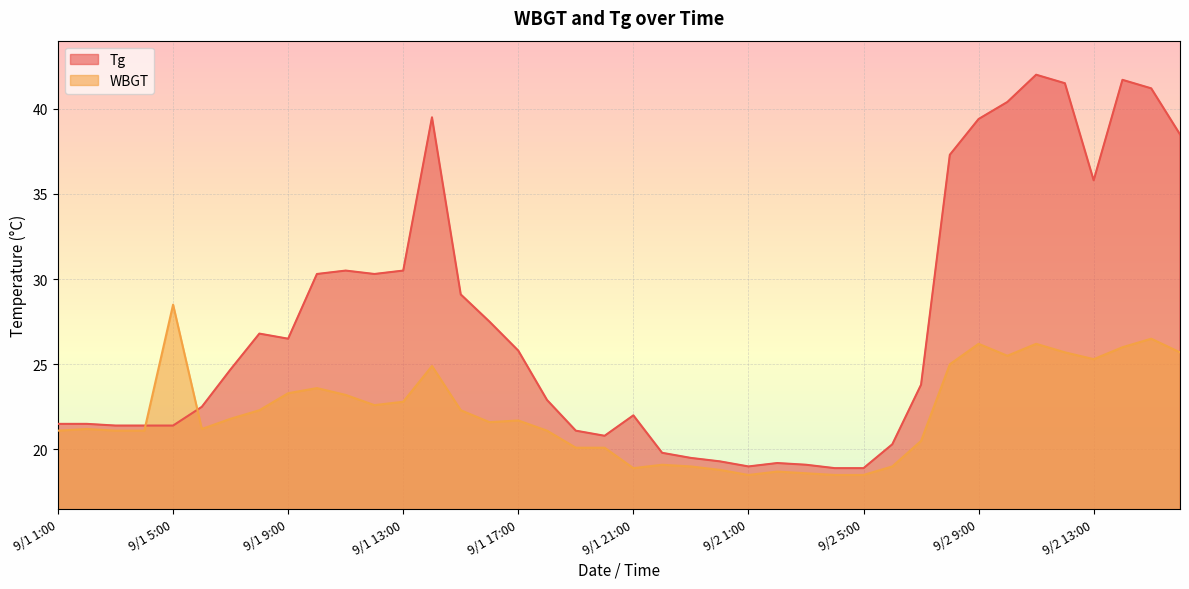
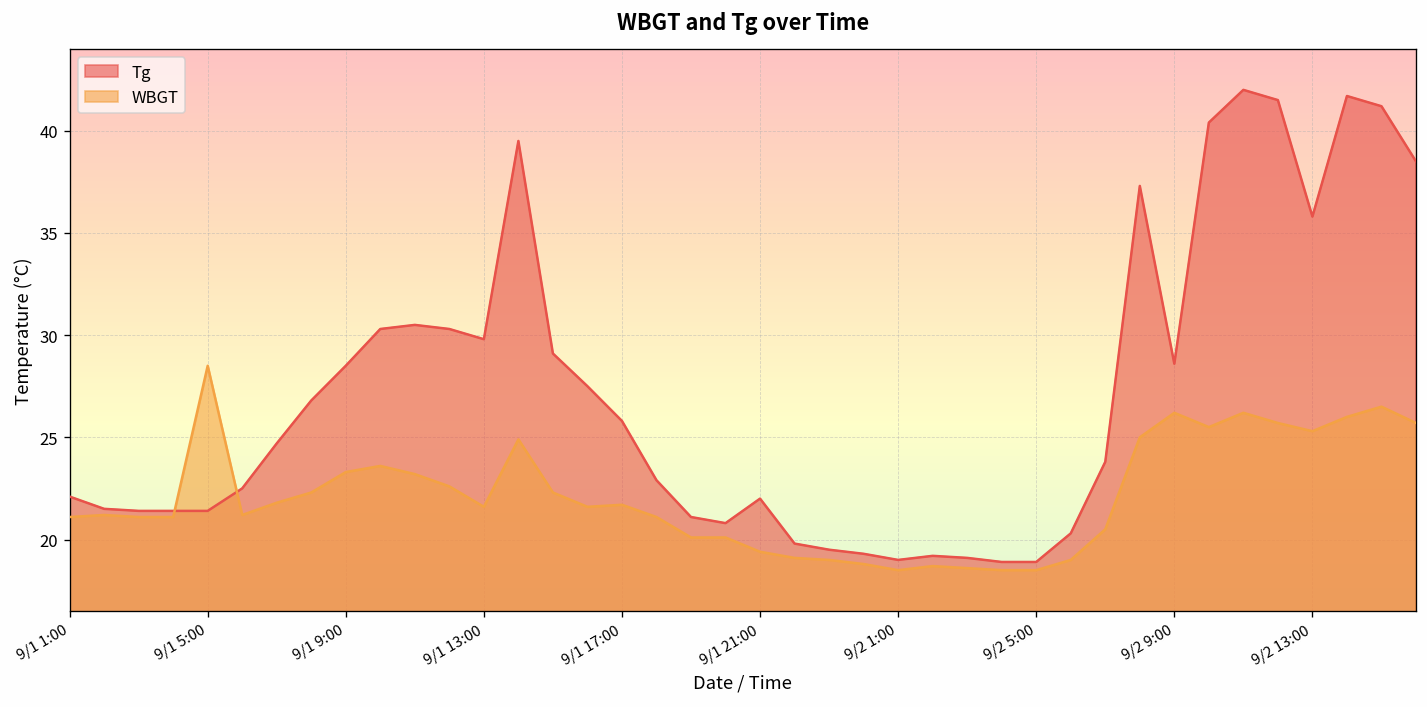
Tg, 9/1 1:00: 21.5 -> 22.1
Tg, 9/1 9:00: 26.5 -> 28.5
Tg, 9/1 13:00: 30.5 -> 29.8
WBGT, 9/1 13:00: 22.8 -> 21.6
WBGT, 9/1 21:00: 18.9 -> 19.4
Tg, 9/2 9:00: 39.4 -> 28.6
